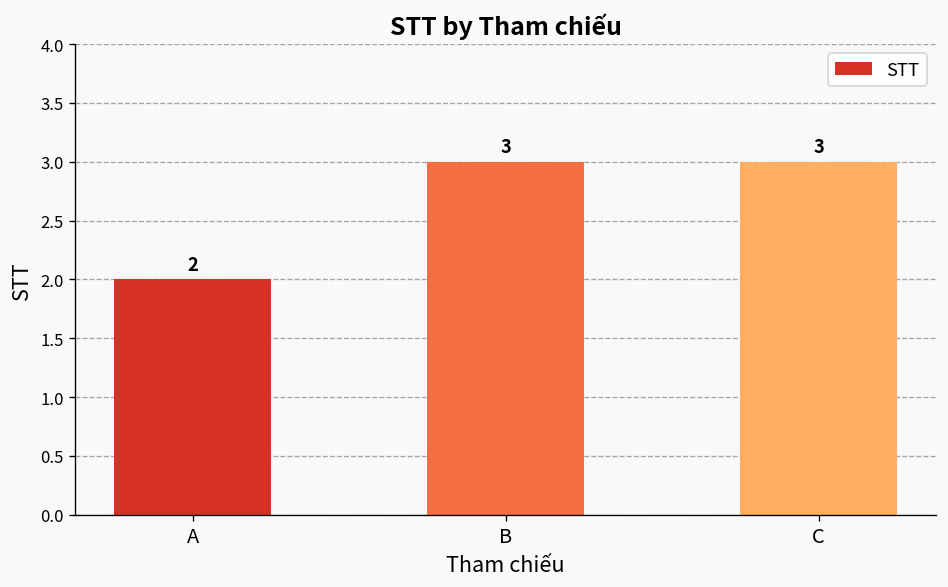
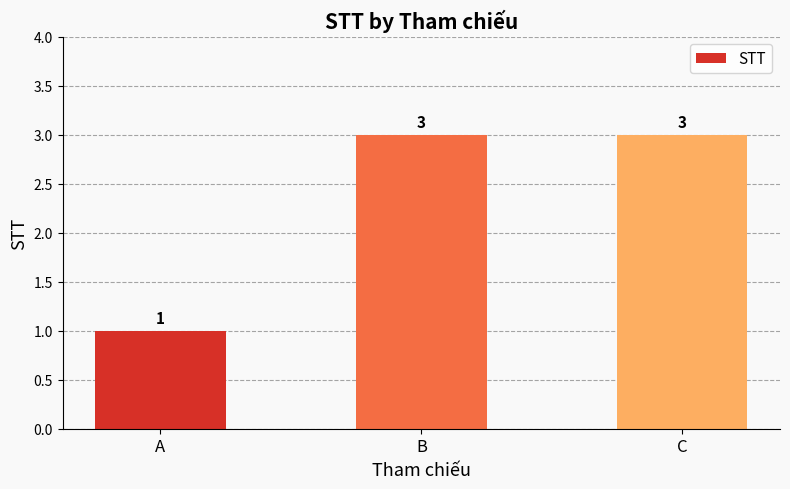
A: 2 -> 1
